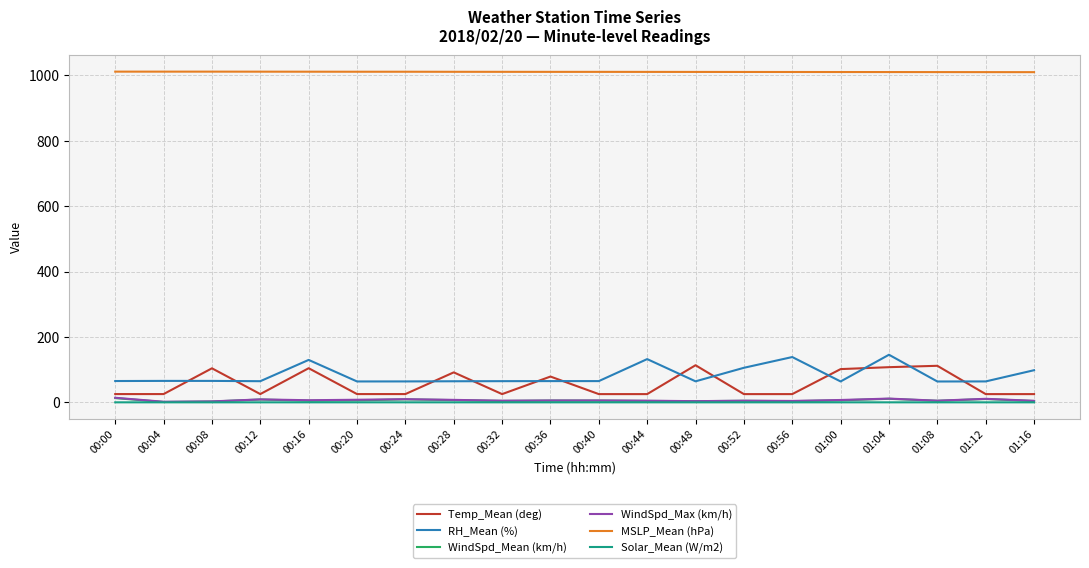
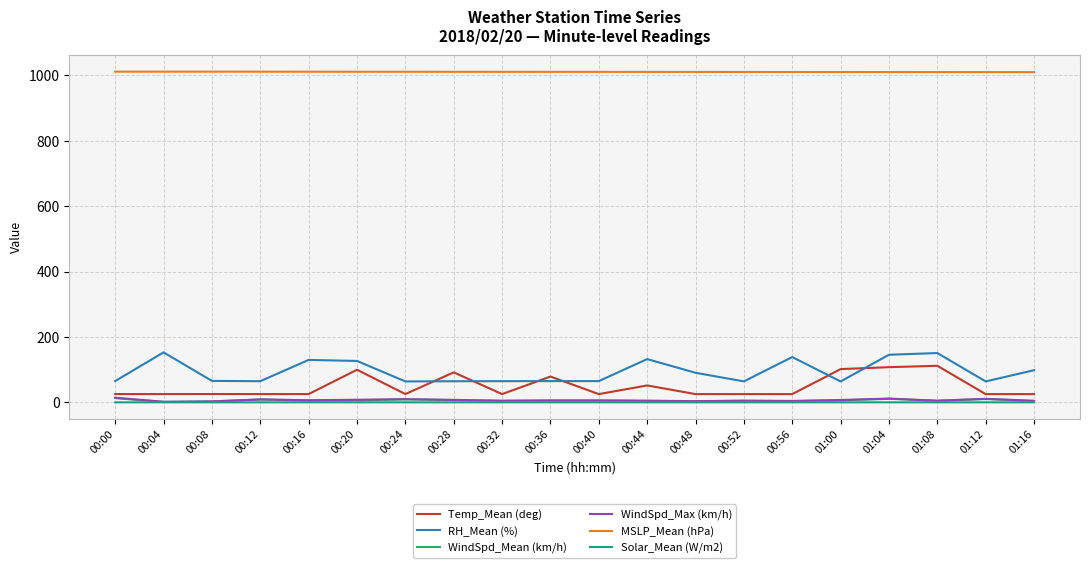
RH_Mean (%), 00:04: 70 -> 150
Temp_Mean (deg), 00:08: 100 -> 30
Temp_Mean (deg), 00:16: 100 -> 30
Temp_Mean (deg), 00:20: 30 -> 100
RH_Mean (%), 00:20: 60 -> 130
Temp_Mean (deg), 00:44: 30 -> 50
Temp_Mean (deg), 00:48: 110 -> 30
RH_Mean (%), 00:48: 60 -> 90
RH_Mean (%), 00:52: 110 -> 60
RH_Mean (%), 01:08: 60 -> 150
